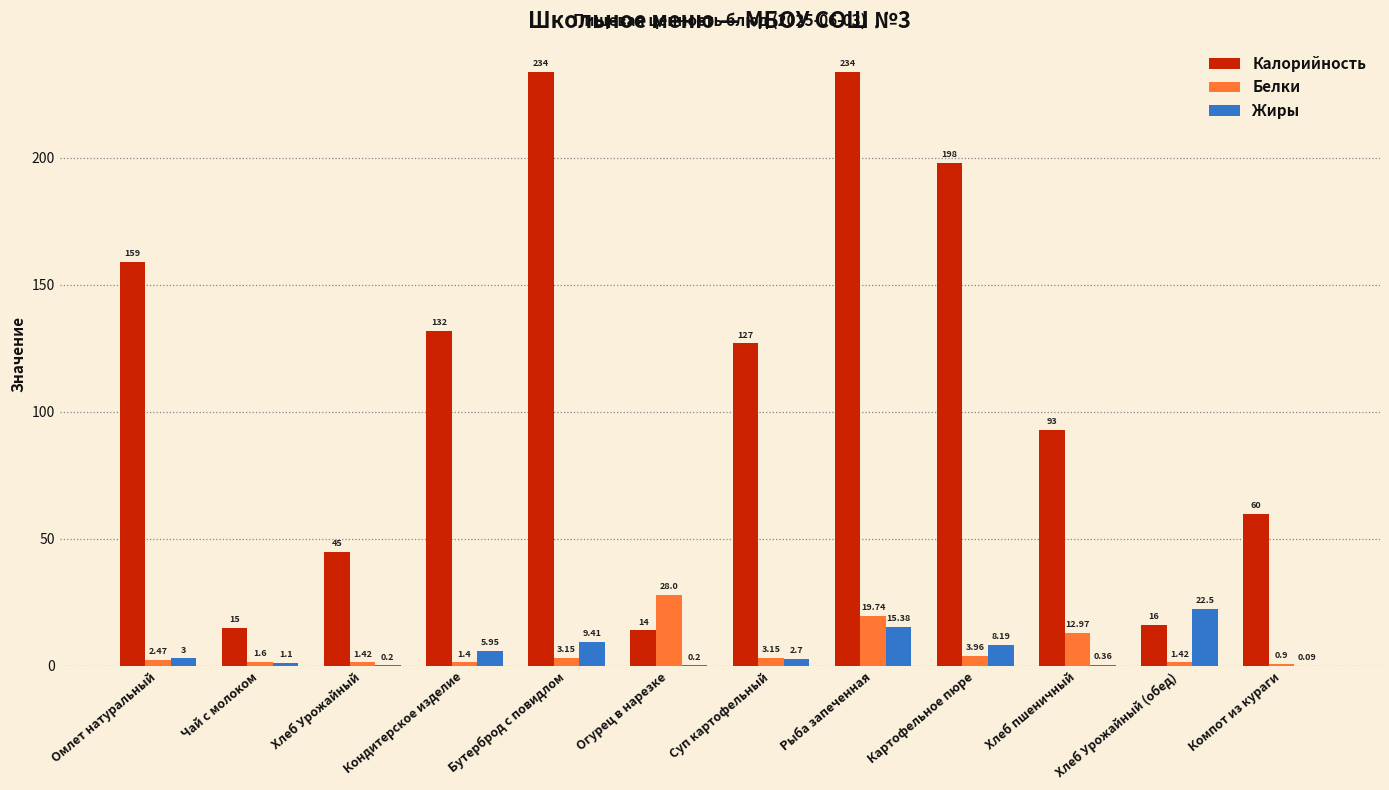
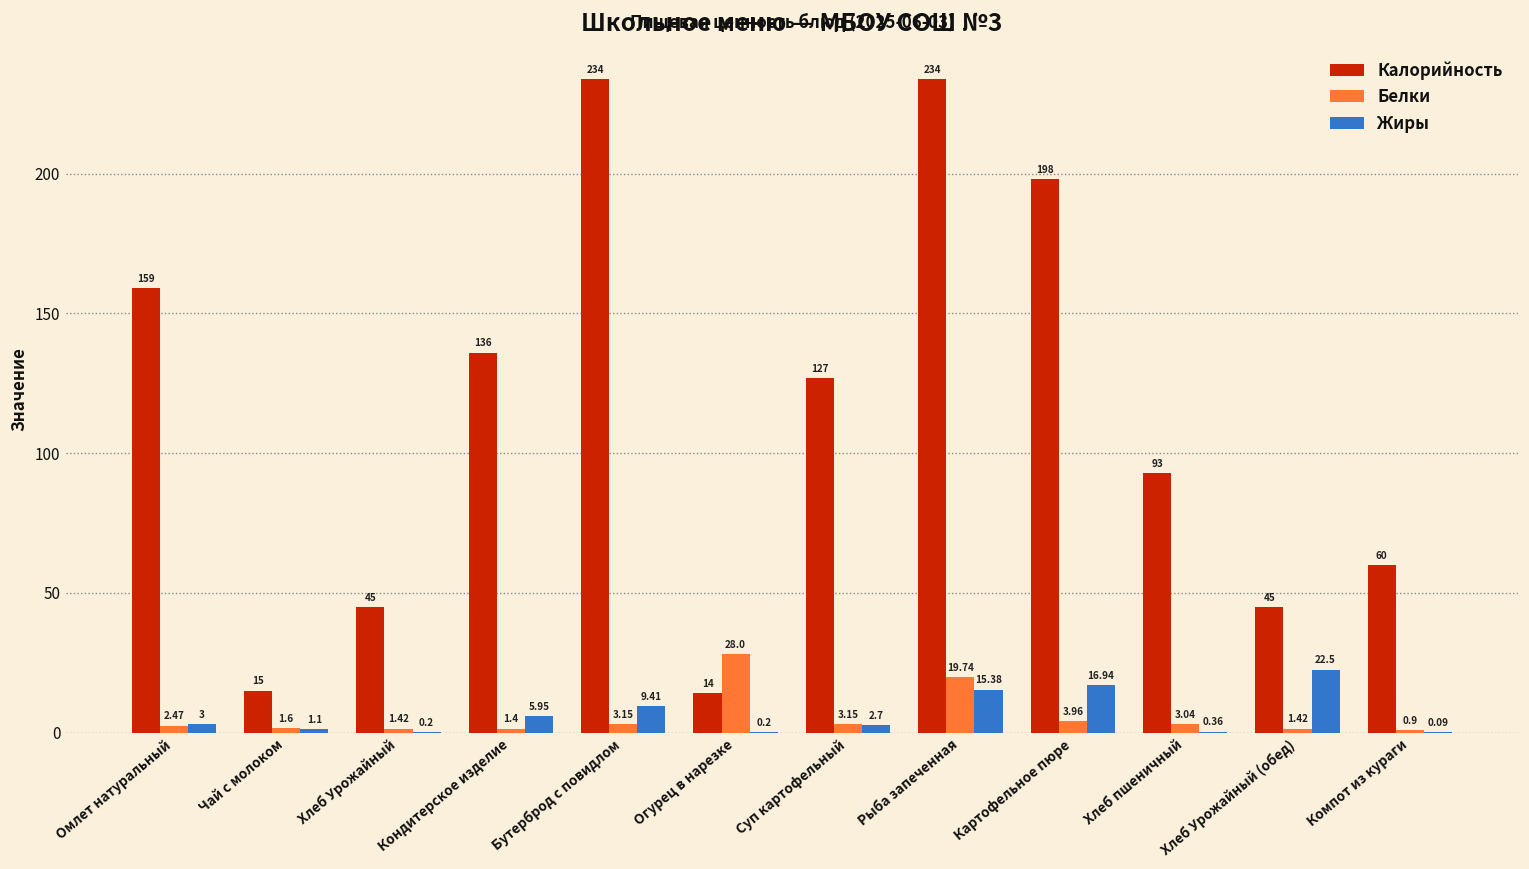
Калорийность, Кондитерское изделие: 132 -> 136
Жиры, Картофельное пюре: 8.19 -> 16.94
Белки, Хлеб пшеничный: 12.97 -> 3.04
Калорийность, Хлеб Урожайный (обед): 16 -> 45
